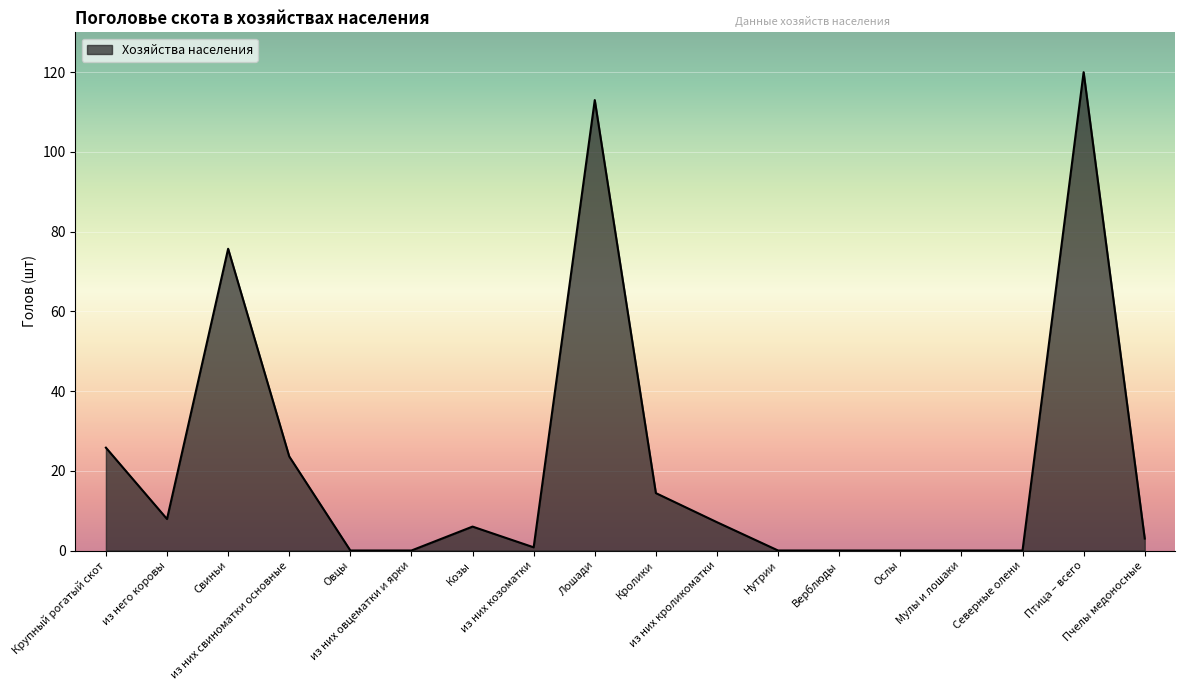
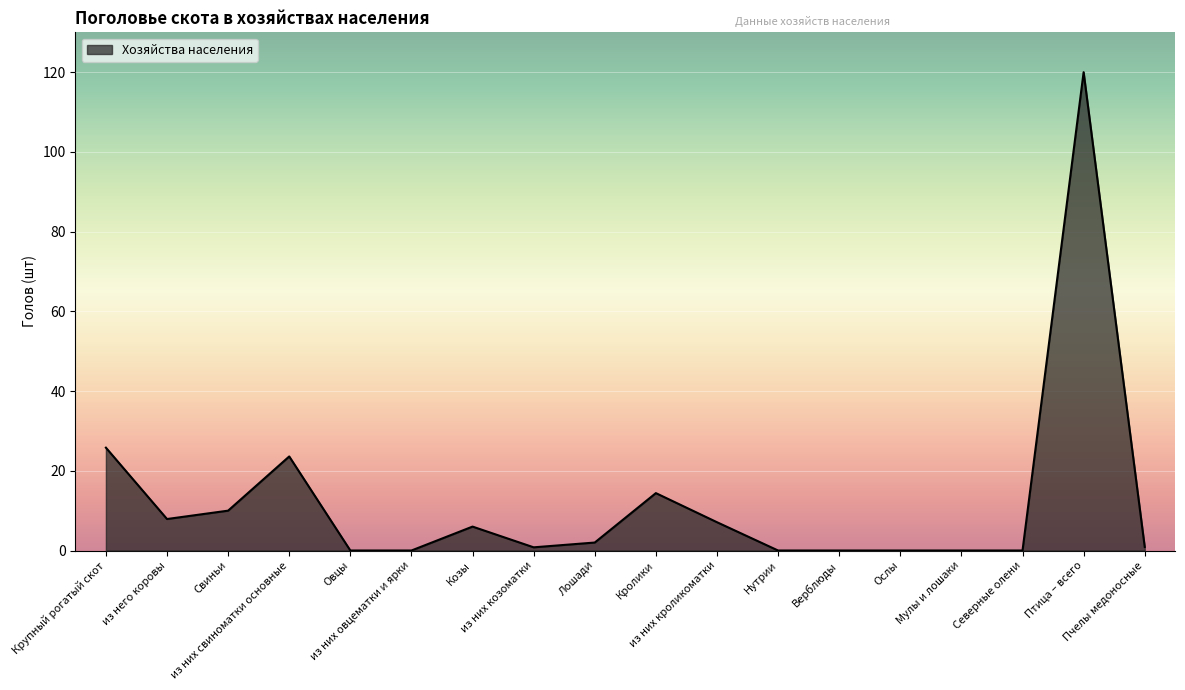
Свиньи: 76 -> 10
Лошади: 113 -> 2
Пчелы медоносные: 3 -> 1
